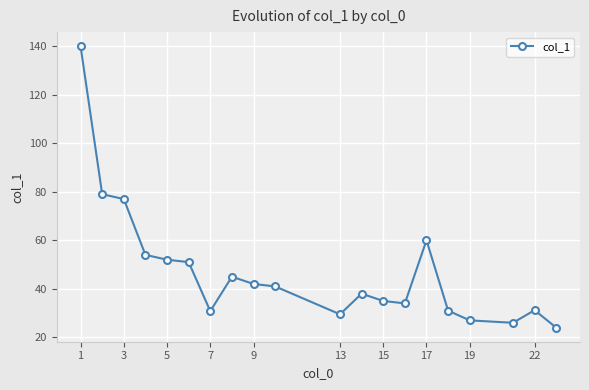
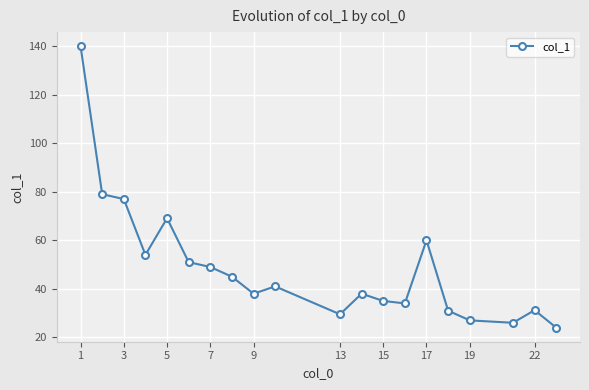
5: 52 -> 69
7: 31 -> 49
9: 42 -> 38
